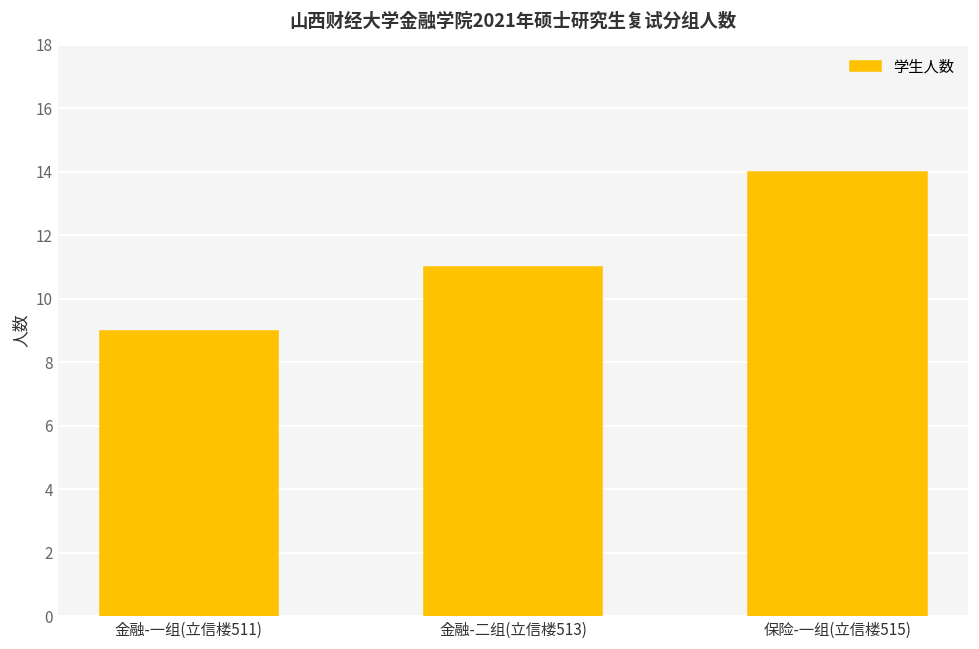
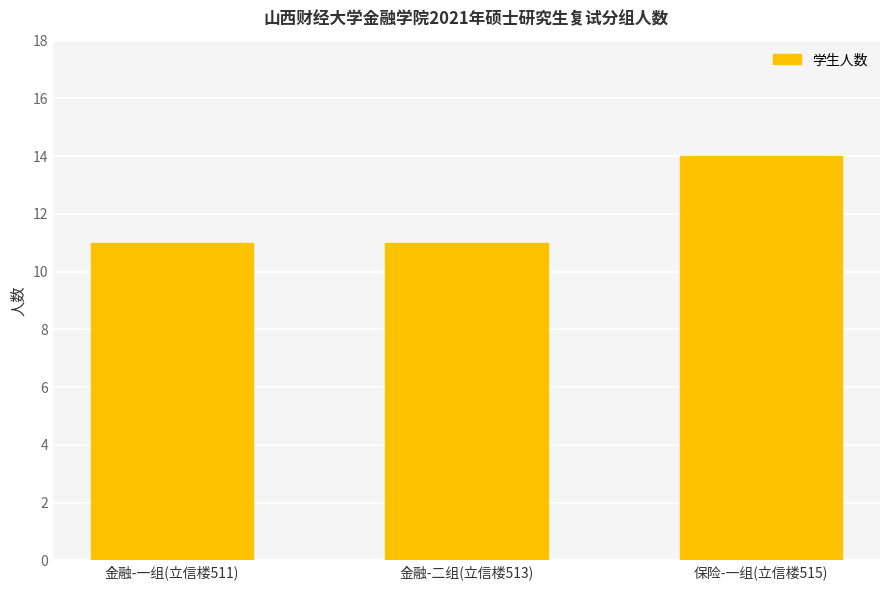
金融-一组(立信楼511): 9 -> 11
